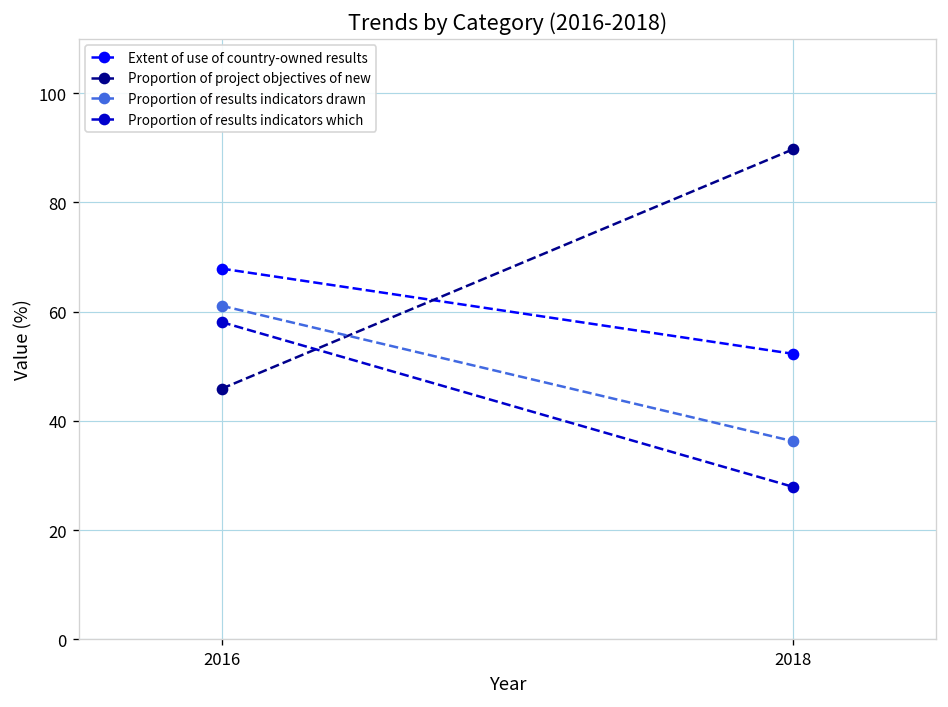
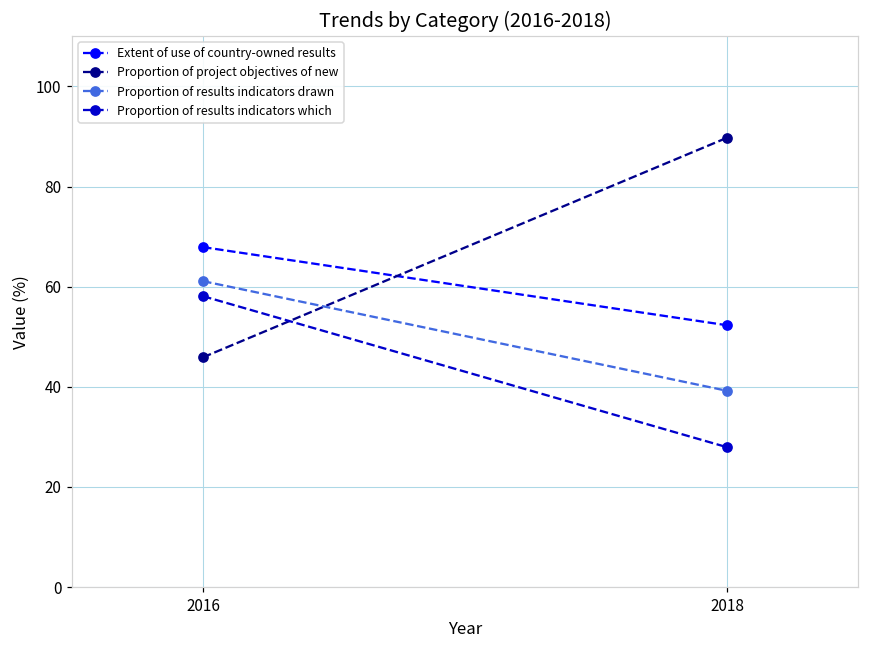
Proportion of results indicators drawn, 2018: 36 -> 39
